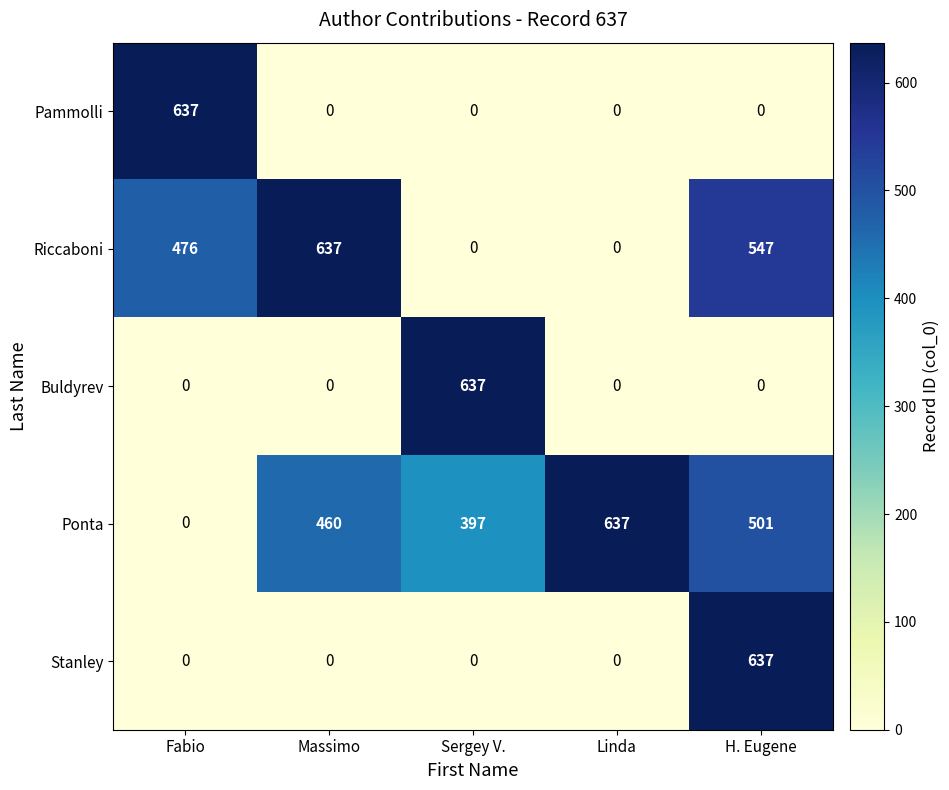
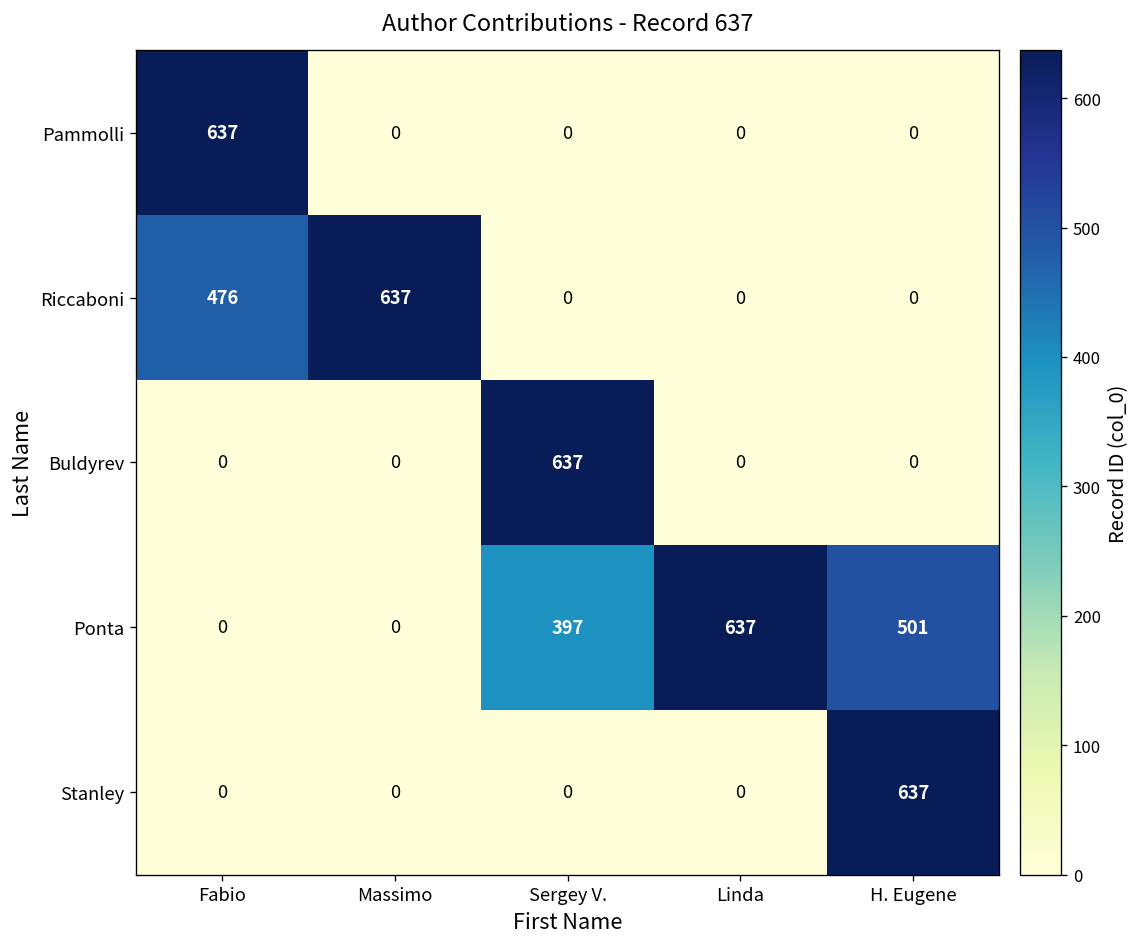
Riccaboni, H. Eugene: 547 -> 0
Ponta, Massimo: 460 -> 0
